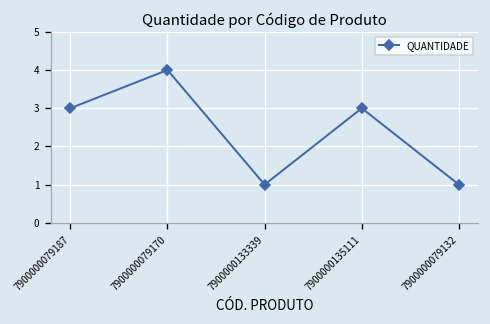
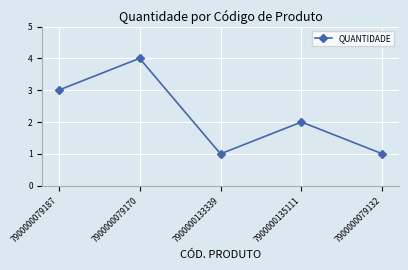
7900000135111: 3 -> 2
